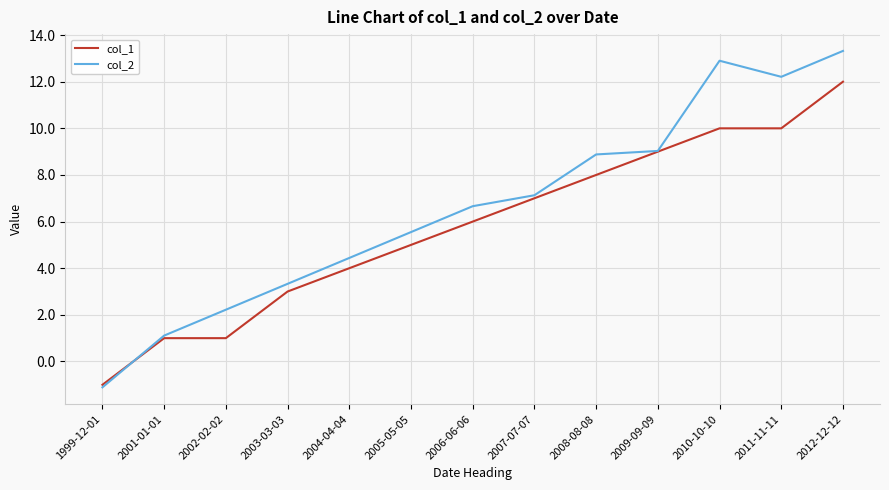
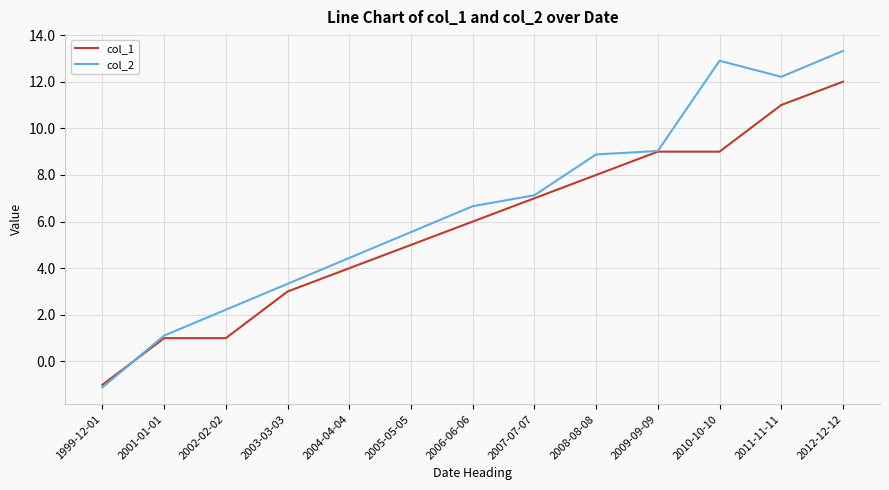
col_1, 2010-10-10: 10 -> 9
col_1, 2011-11-11: 10 -> 11
